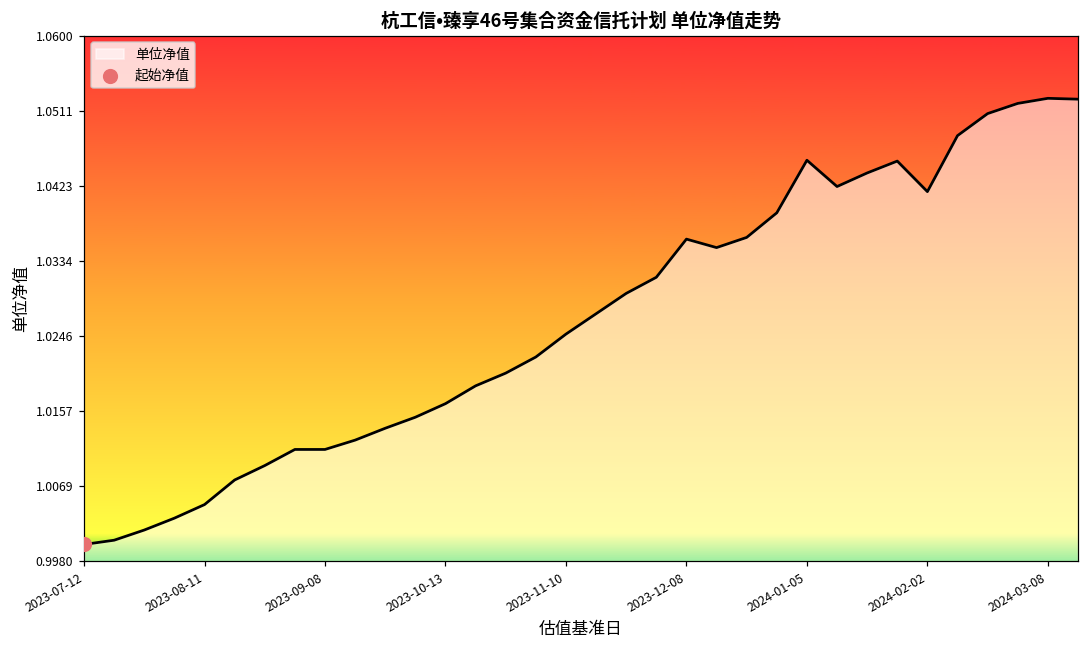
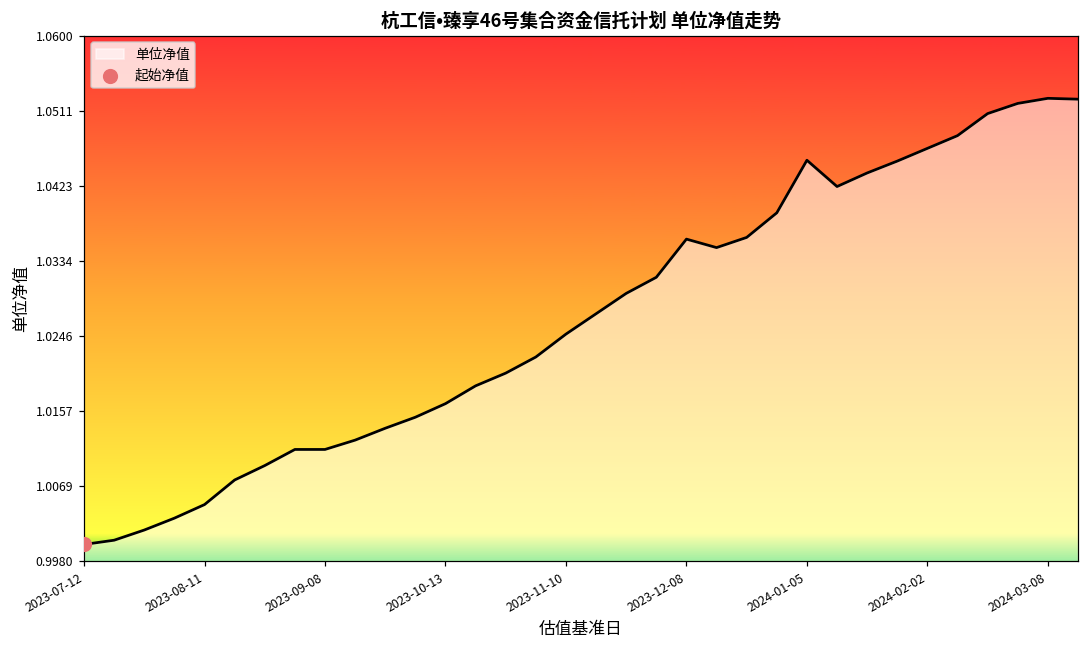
单位净值, 2024-02-02: 1.042 -> 1.047
